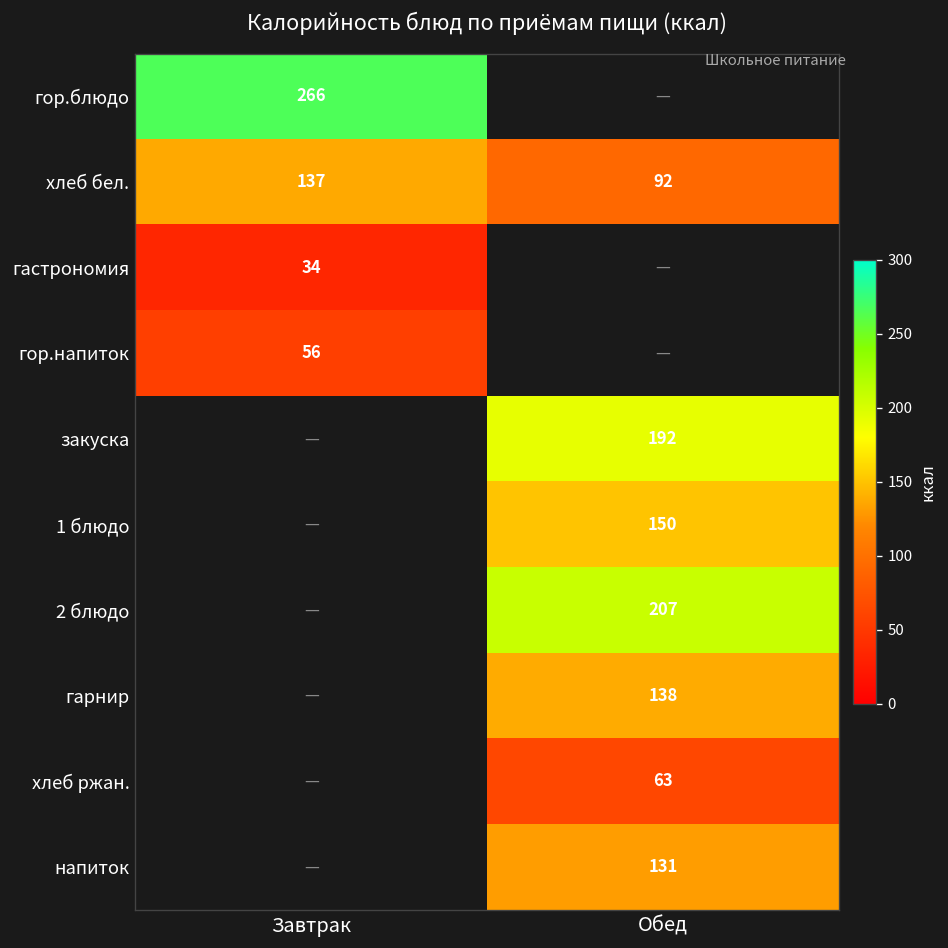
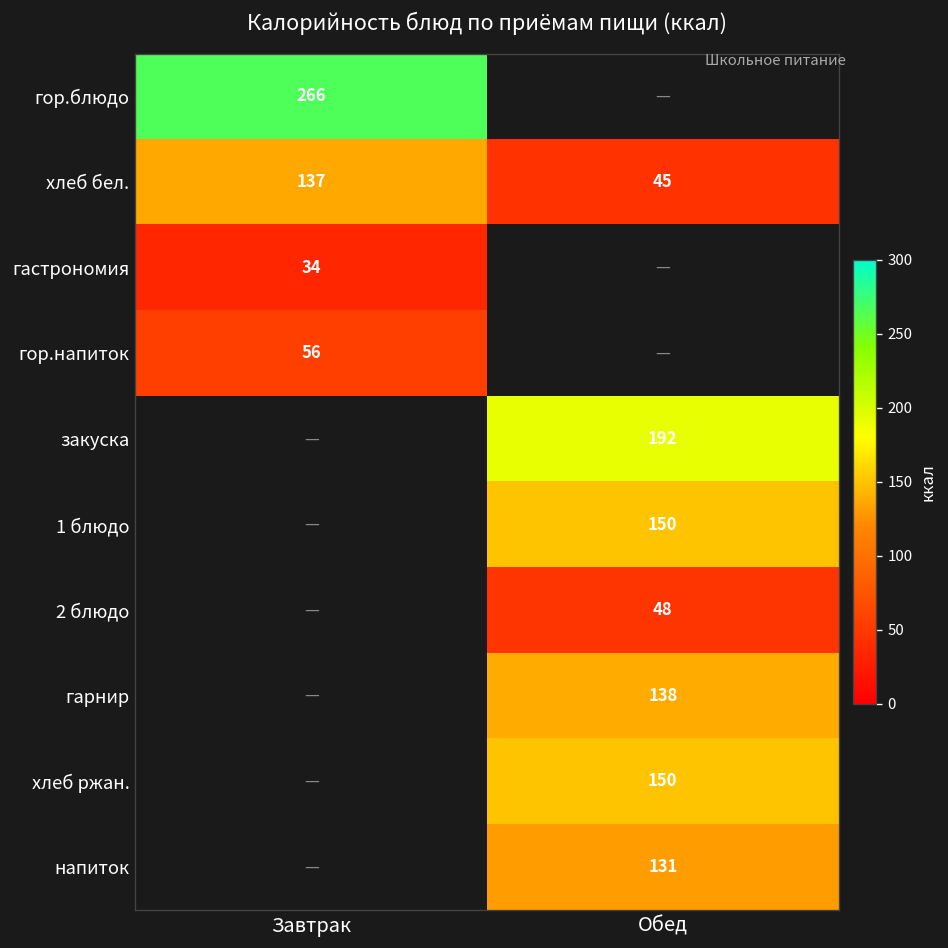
хлеб бел., Обед: 92 -> 45
2 блюдо, Обед: 207 -> 48
хлеб ржан., Обед: 63 -> 150
